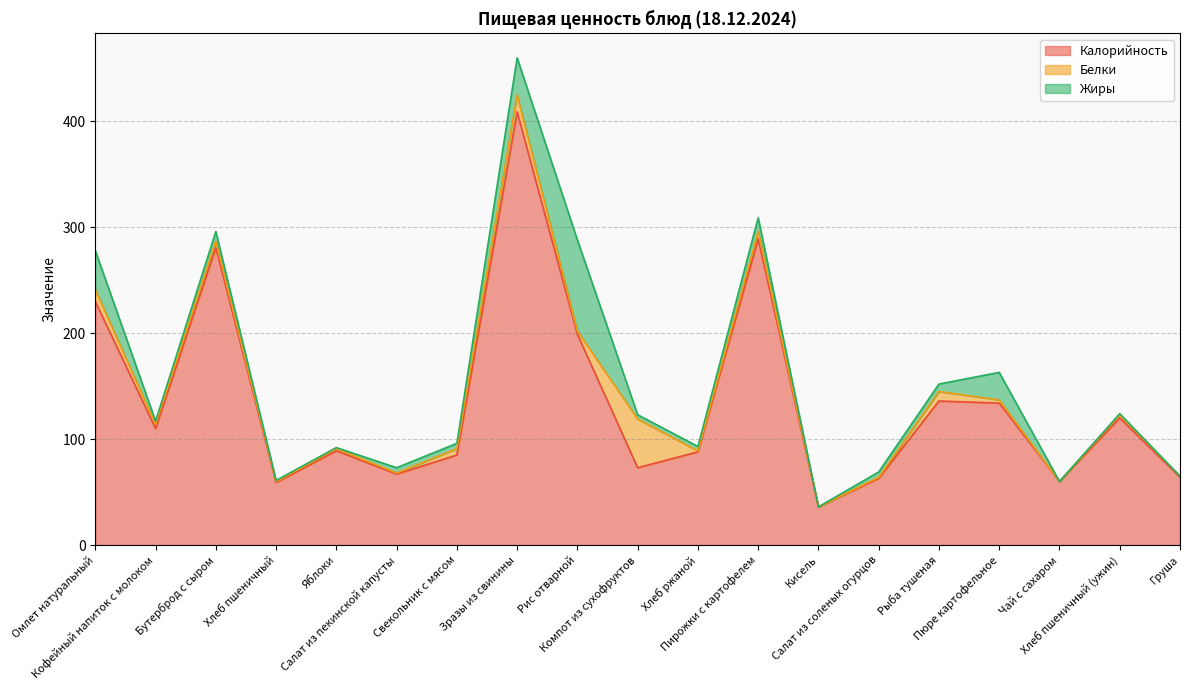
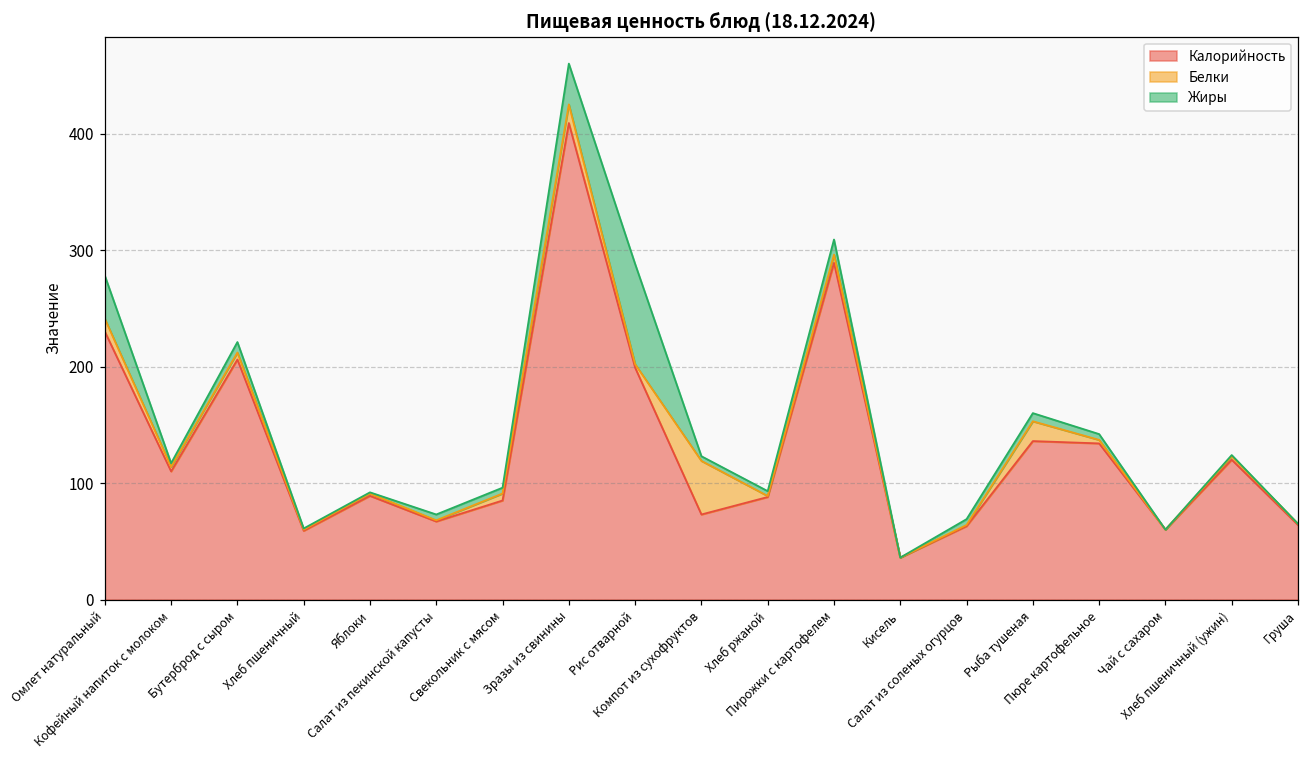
Калорийность, Бутерброд с сыром: 281 -> 206
Белки, Рыба тушеная: 9 -> 17
Жиры, Пюре картофельное: 26 -> 5
